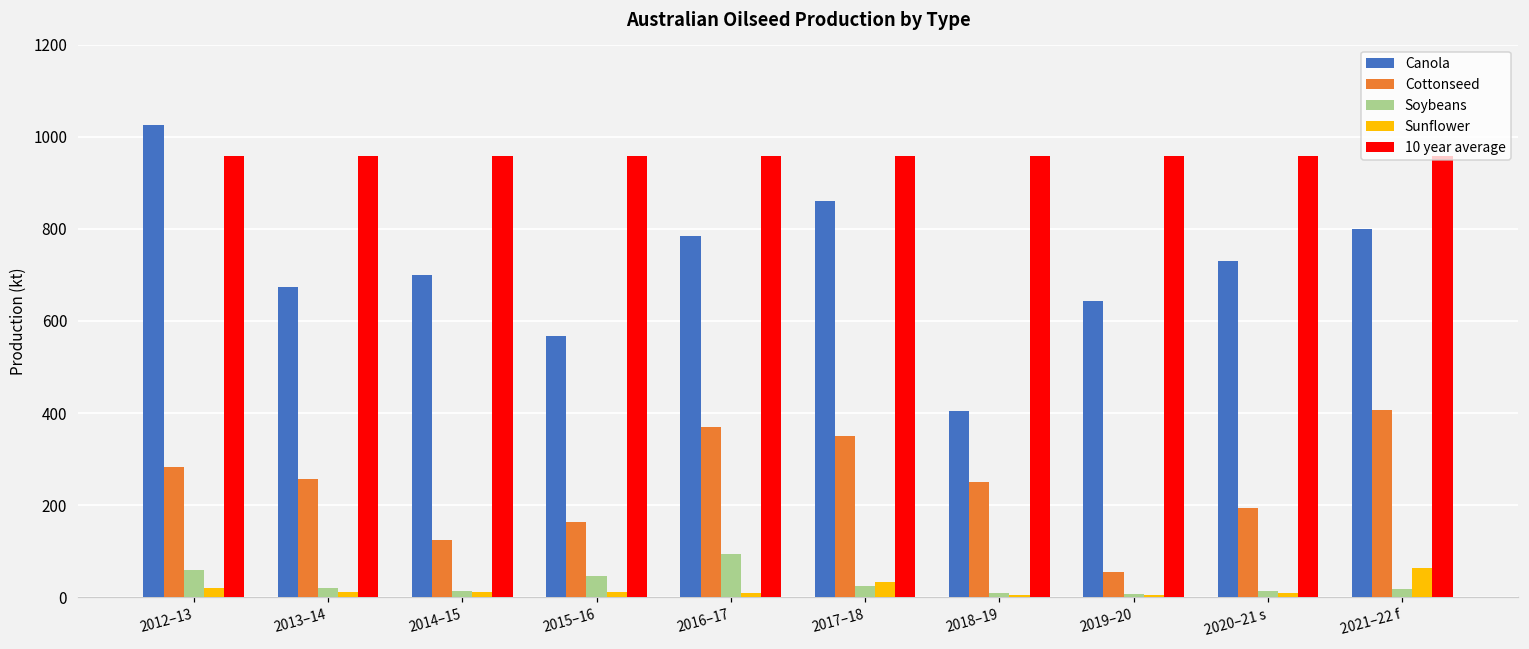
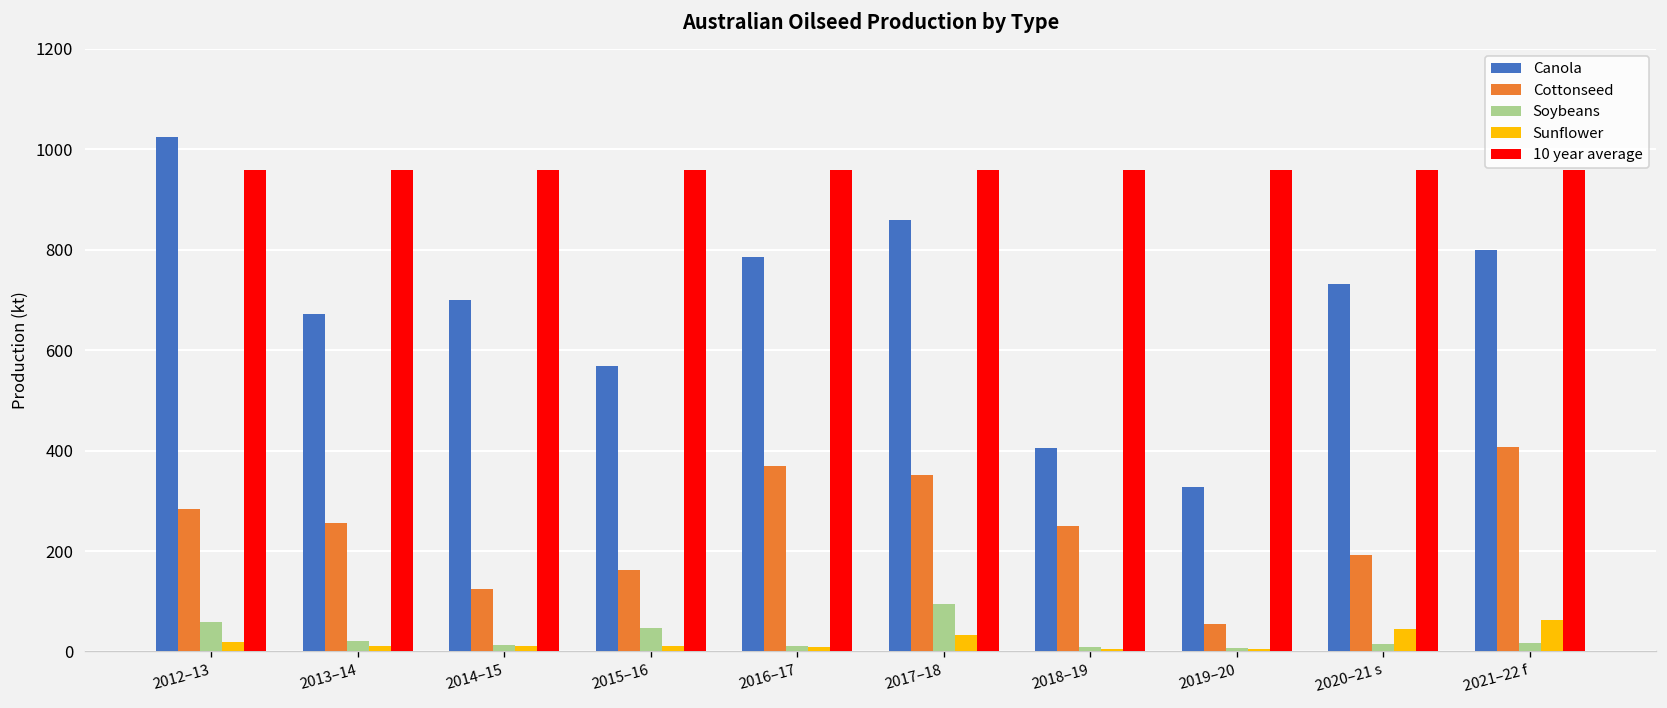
Soybeans, 2016–17: 90 -> 10
Soybeans, 2017–18: 20 -> 90
Canola, 2019–20: 640 -> 330
Sunflower, 2020–21 s: 10 -> 50
